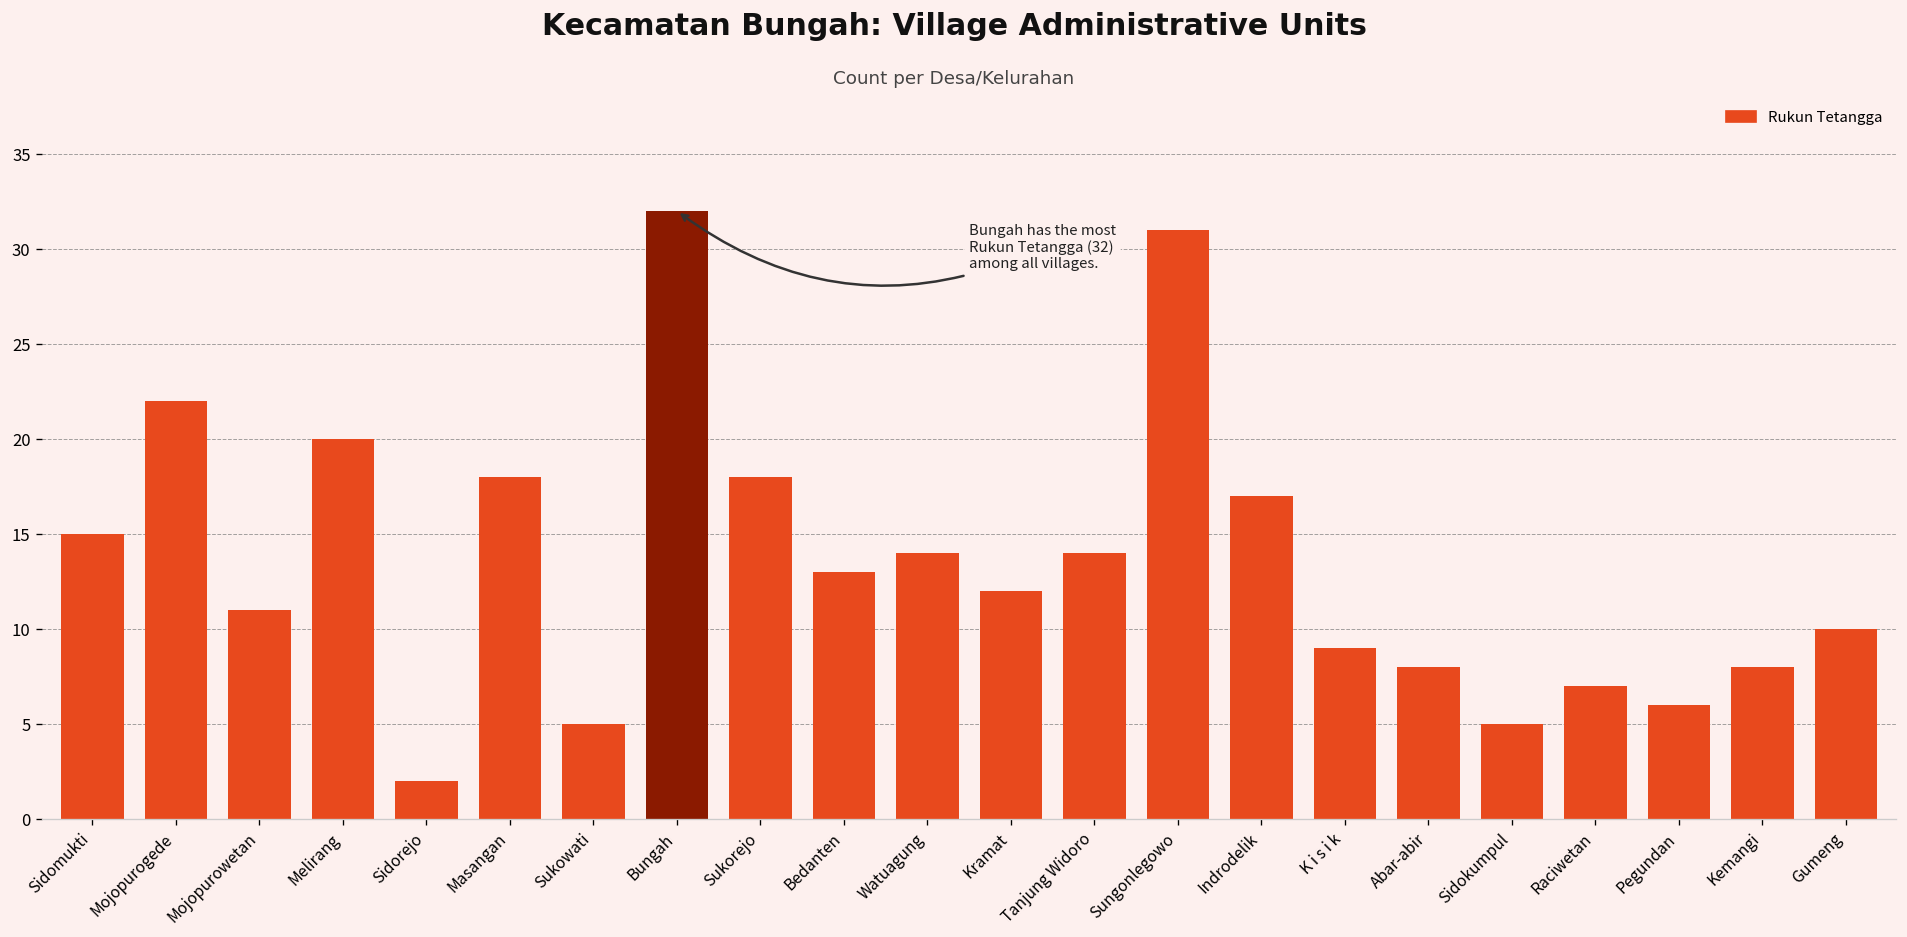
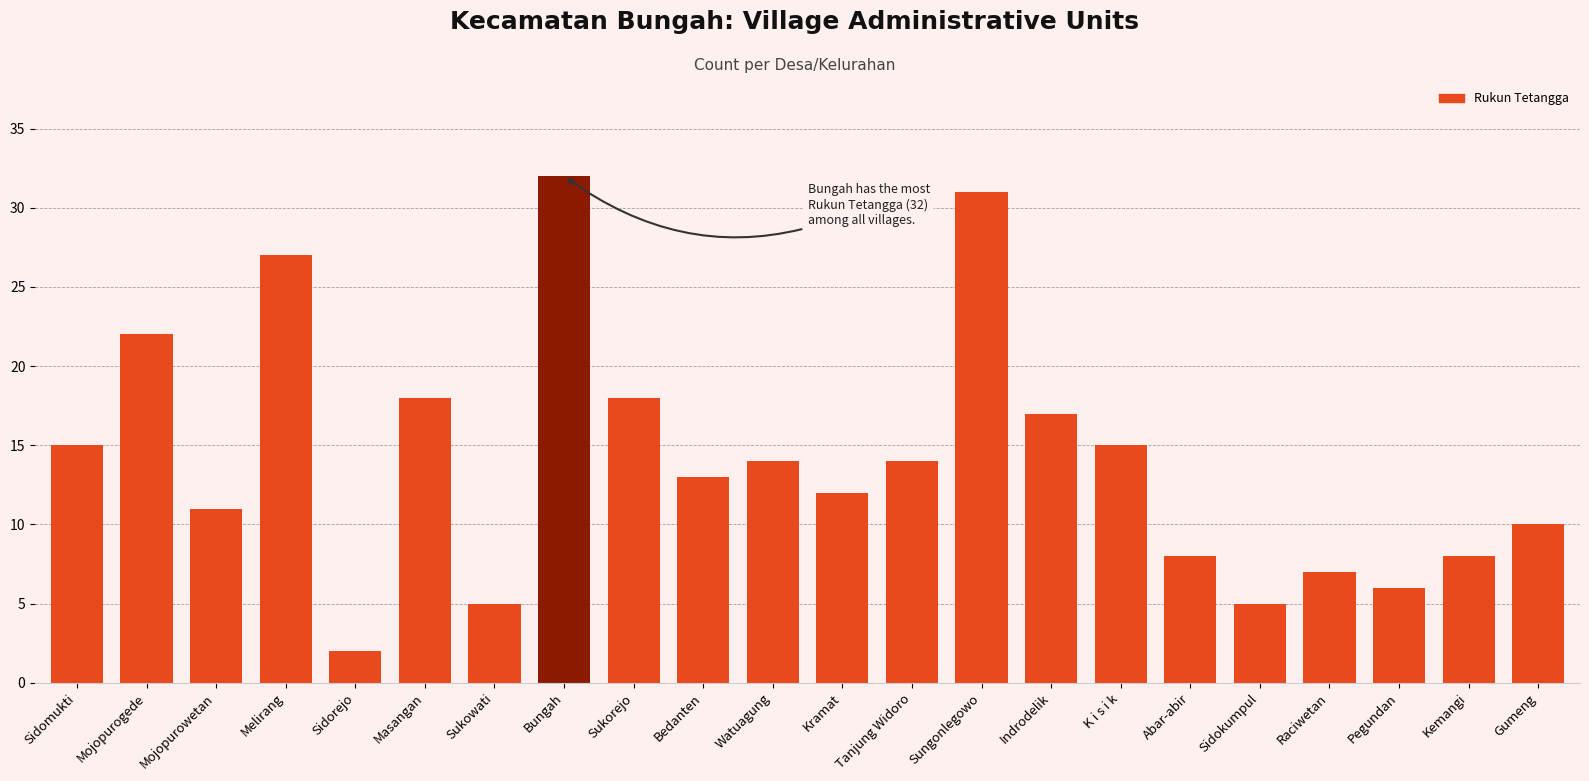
Melirang: 20 -> 27
K i s i k: 9 -> 15
